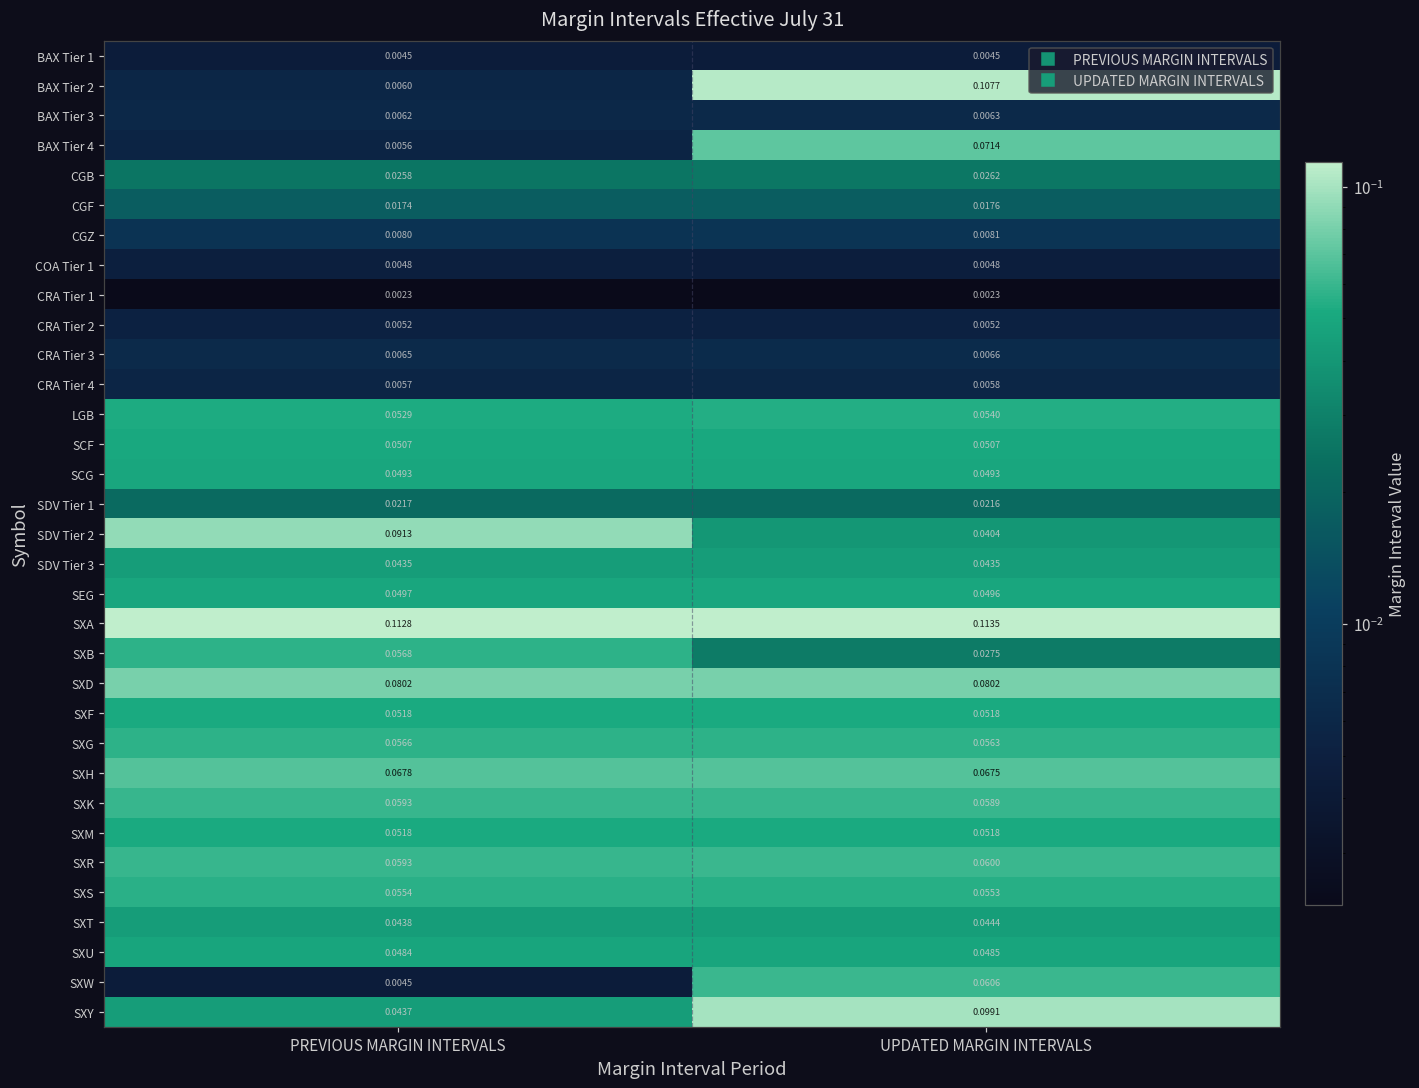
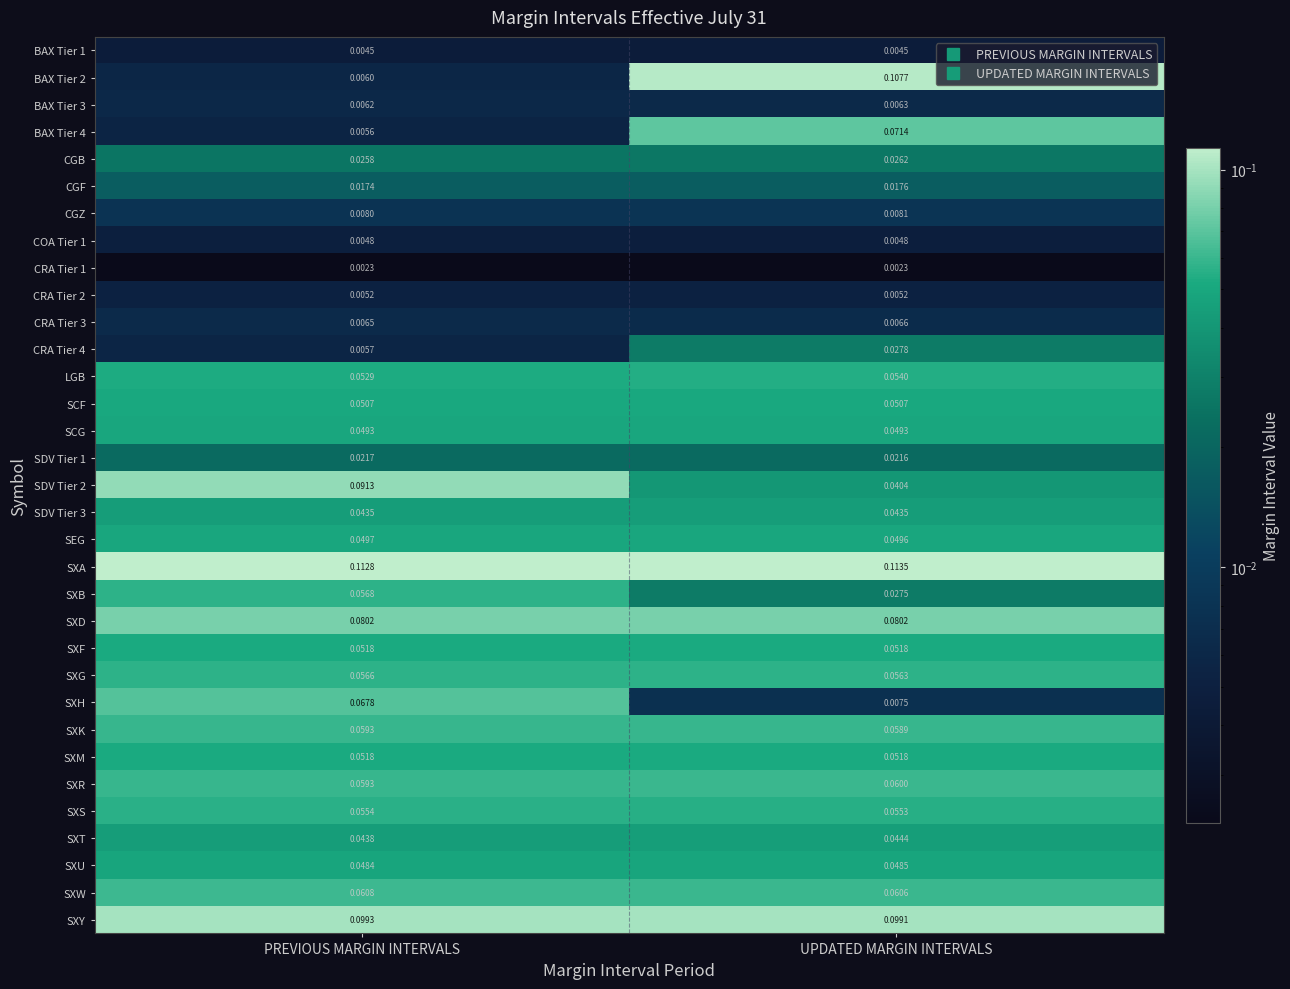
CRA Tier 4, UPDATED MARGIN INTERVALS: 0.0058 -> 0.0278
SXH, UPDATED MARGIN INTERVALS: 0.0675 -> 0.0075
SXW, PREVIOUS MARGIN INTERVALS: 0.0045 -> 0.0608
SXY, PREVIOUS MARGIN INTERVALS: 0.0437 -> 0.0993
